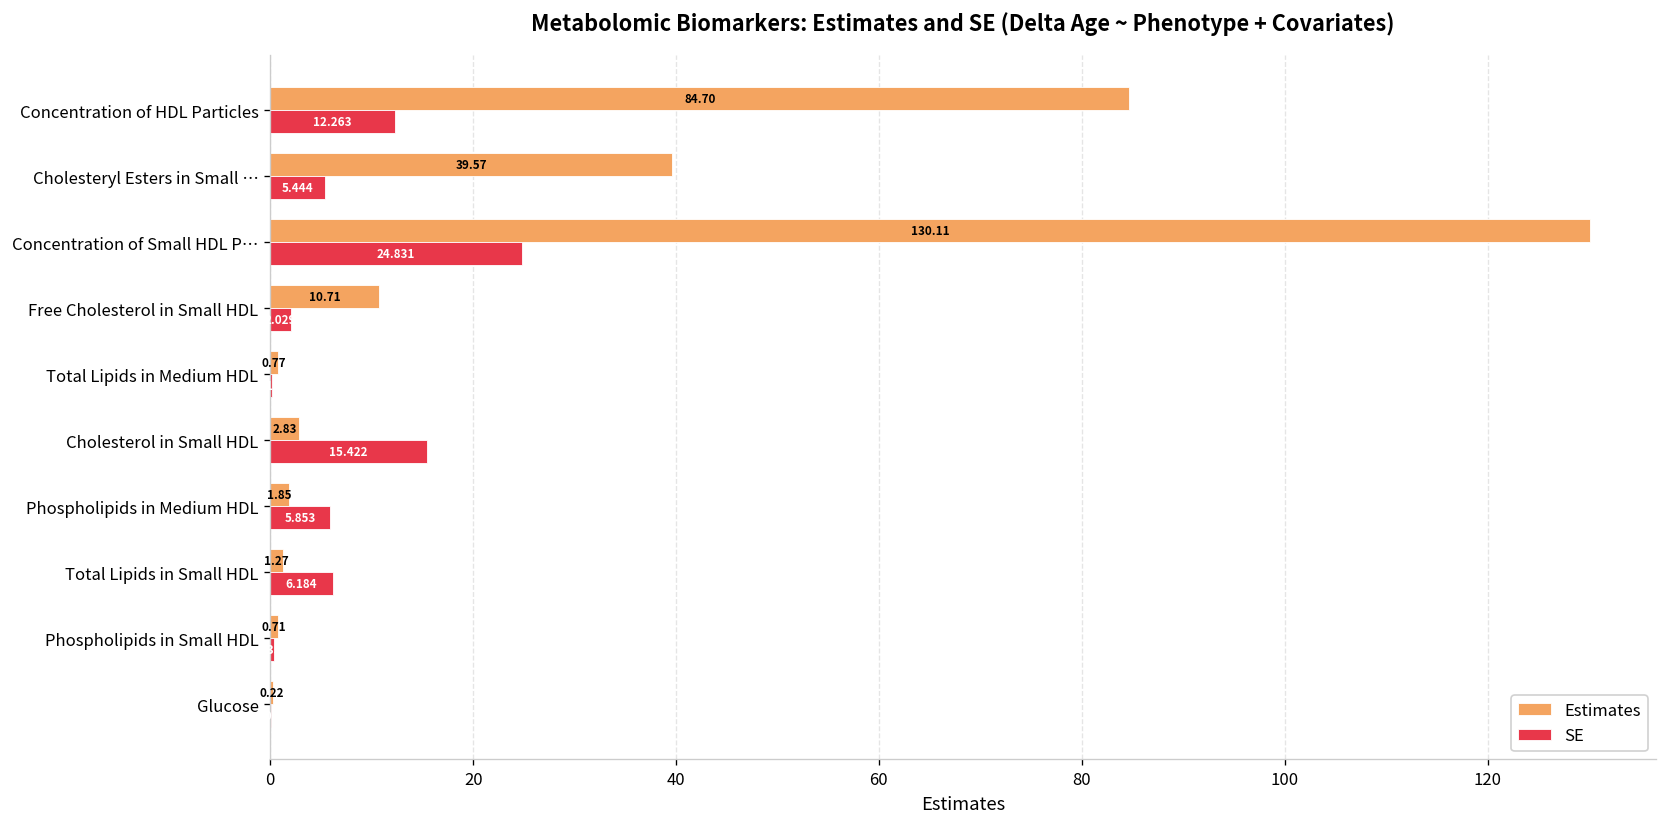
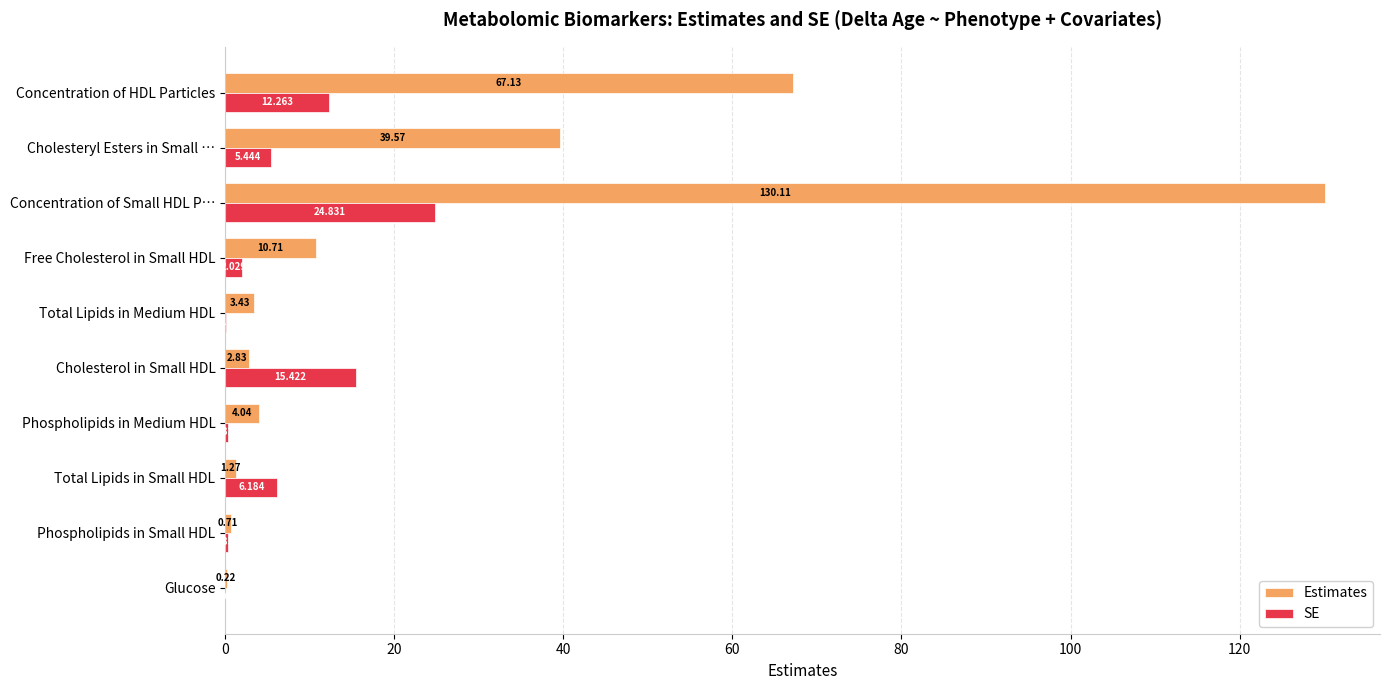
Estimates, Concentration of HDL Particles: 84.70 -> 67.13
Estimates, Total Lipids in Medium HDL: 0.77 -> 3.43
Estimates, Phospholipids in Medium HDL: 1.85 -> 4.04
SE, Phospholipids in Medium HDL: 6 -> 0
